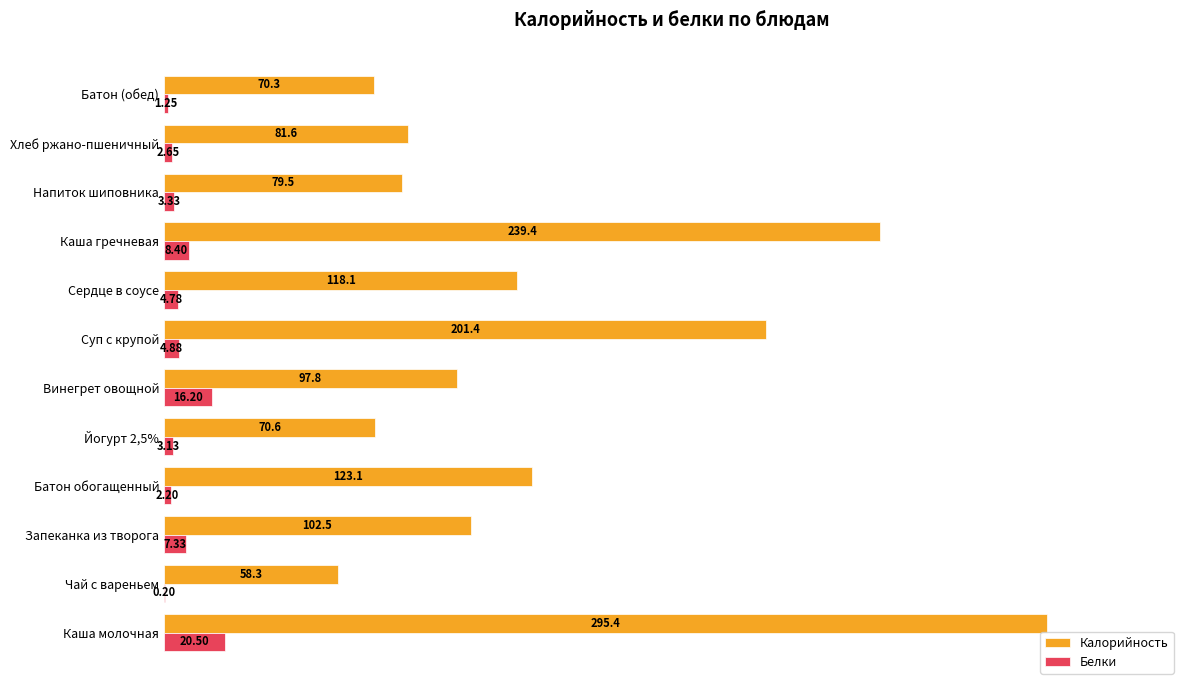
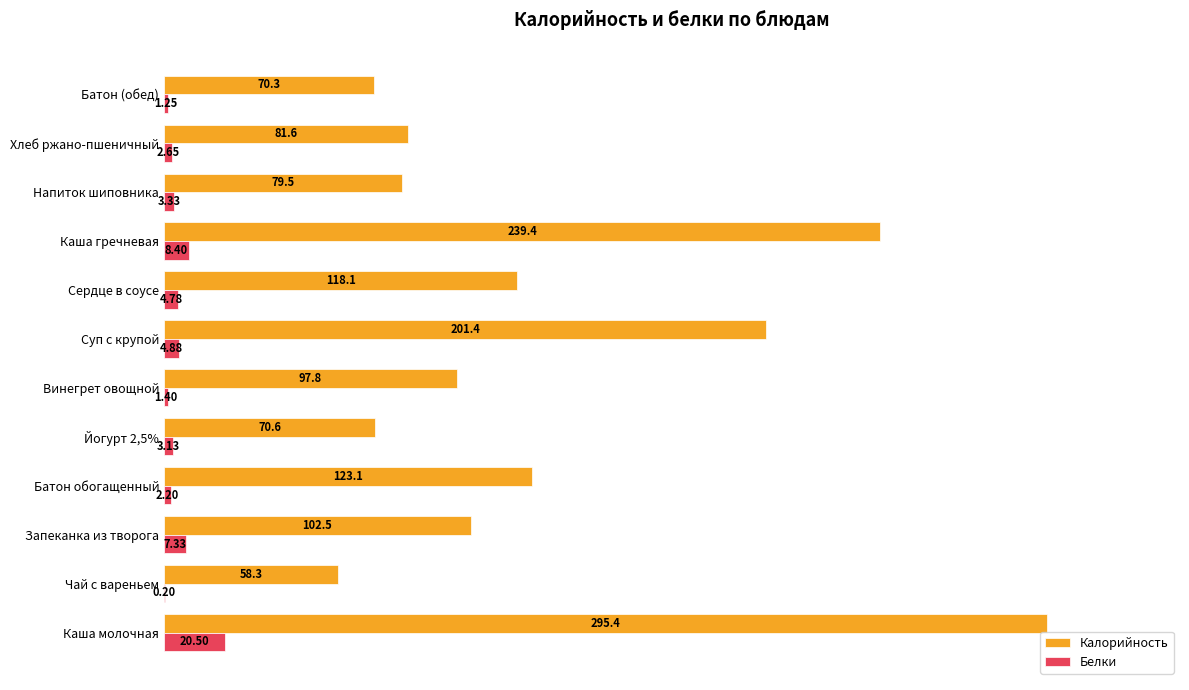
Белки, Винегрет овощной: 16.20 -> 1.40
